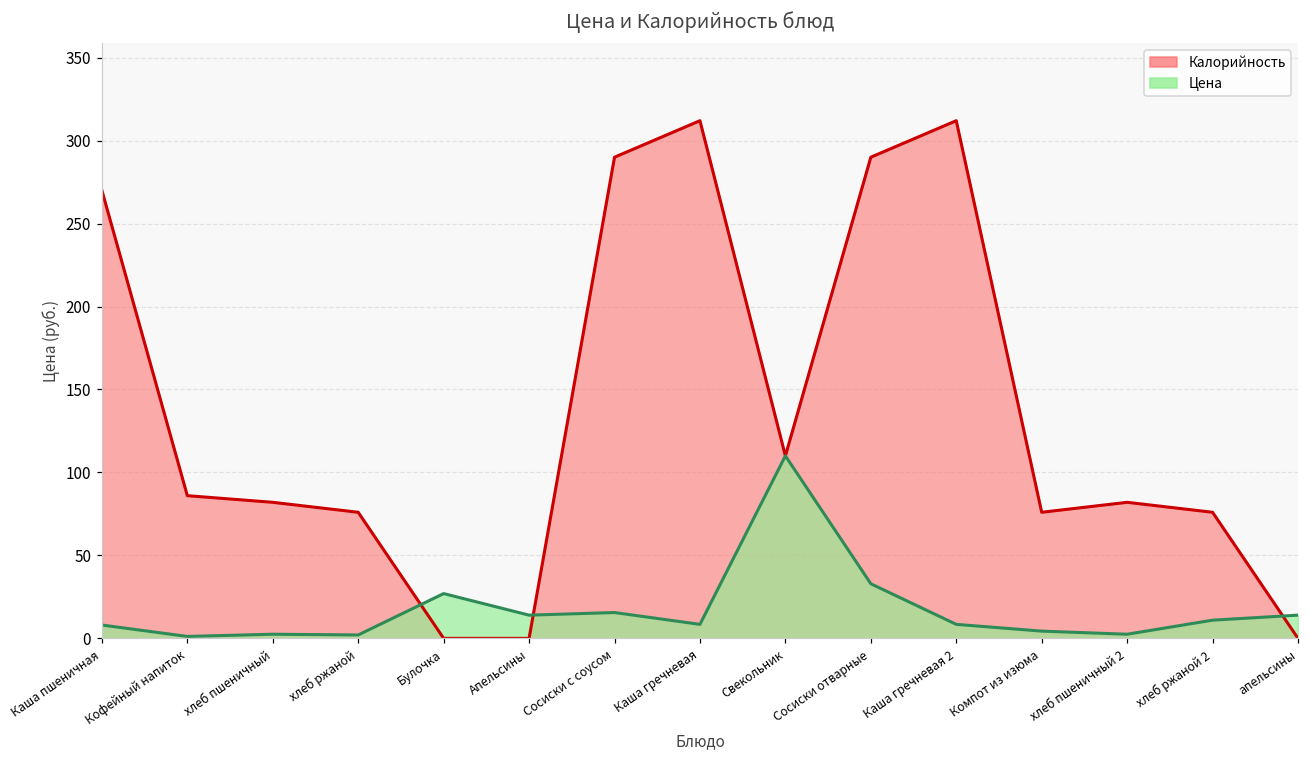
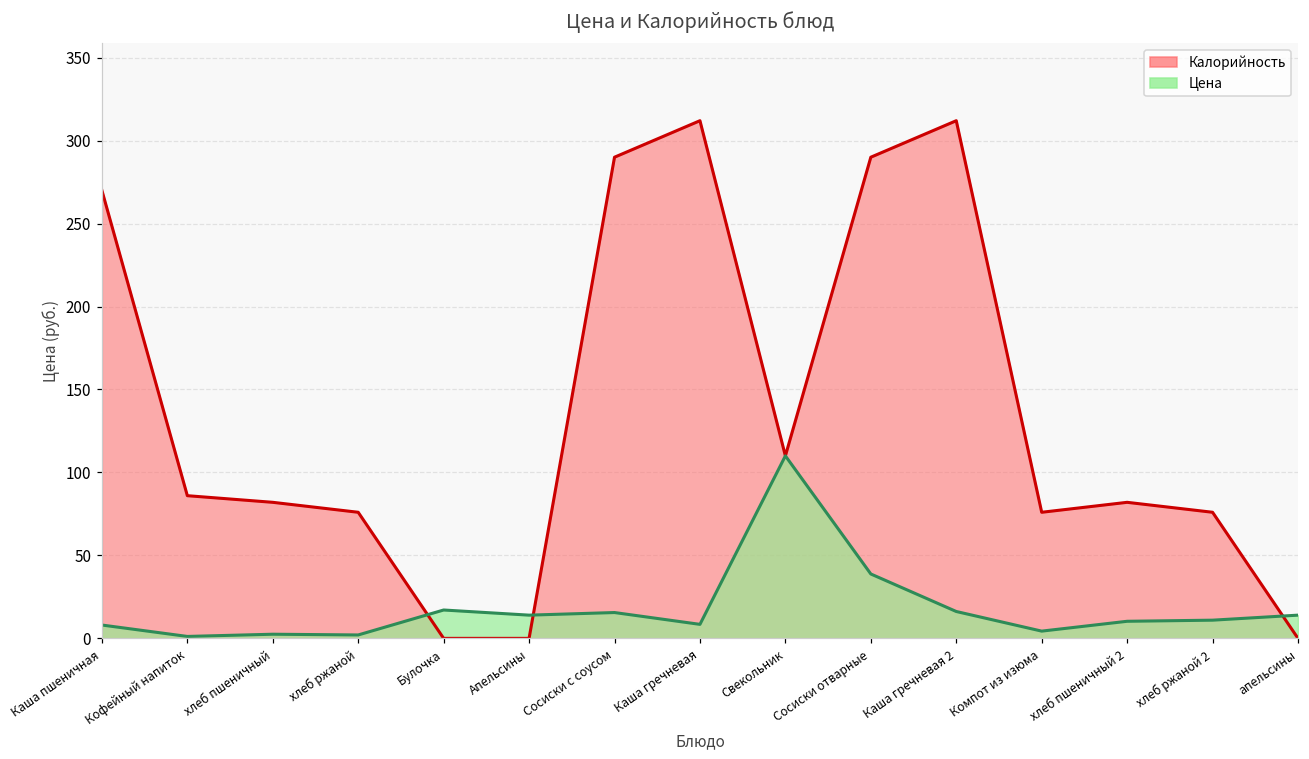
Цена, Булочка: 27 -> 17
Цена, Сосиски отварные: 33 -> 39
Цена, Каша гречневая 2: 8 -> 16
Цена, хлеб пшеничный 2: 3 -> 10
